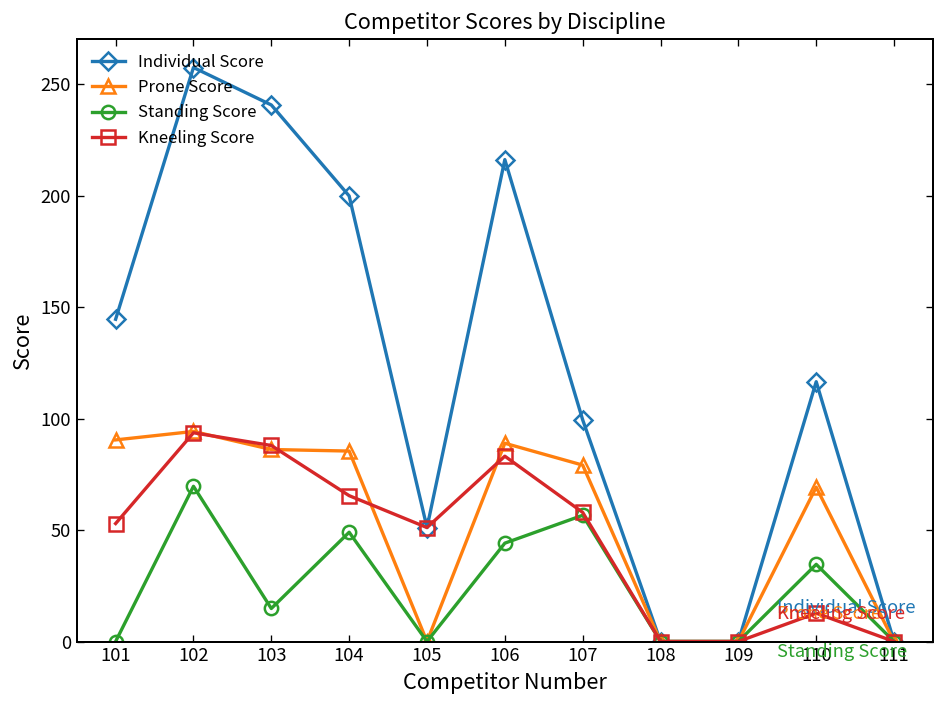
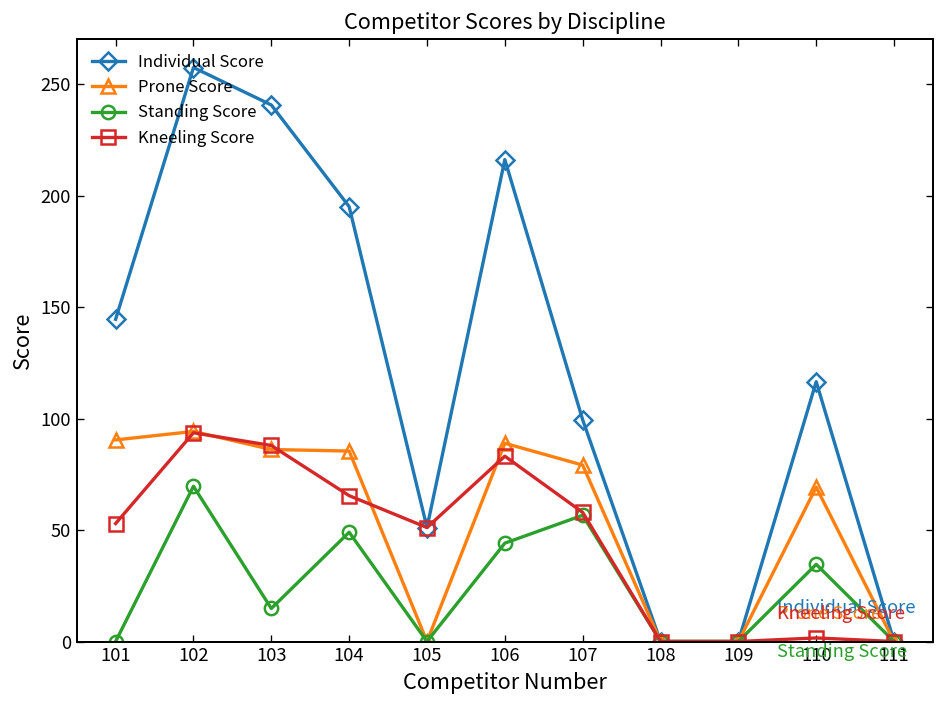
Individual Score, 104: 200 -> 195
Kneeling Score, 110: 13 -> 2
